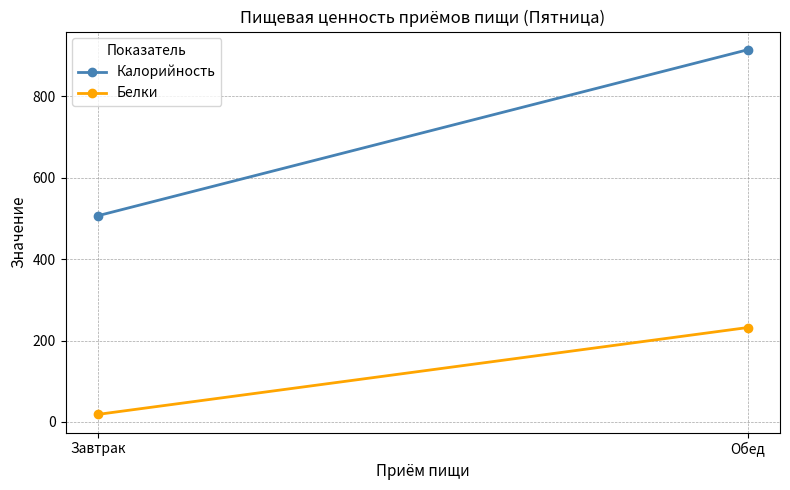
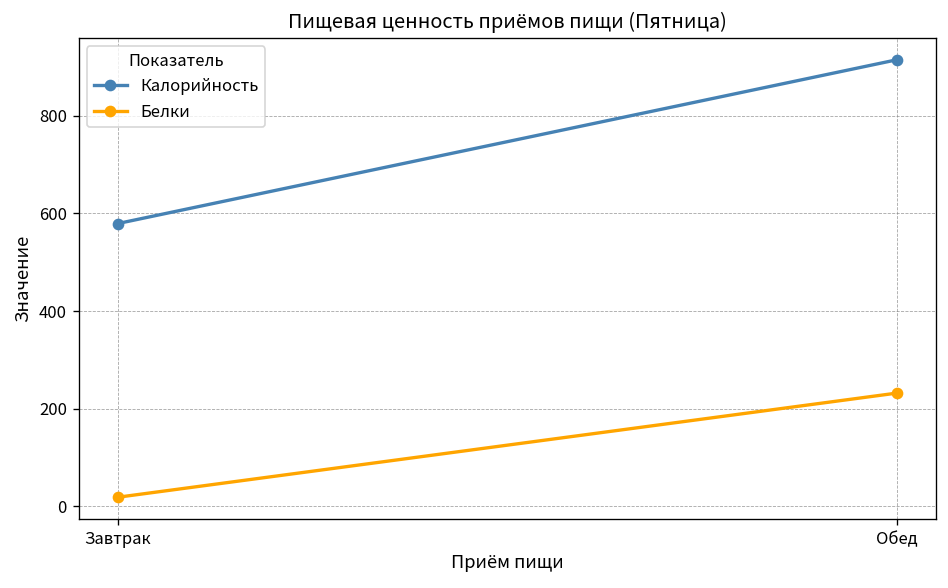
Калорийность, Завтрак: 510 -> 580
